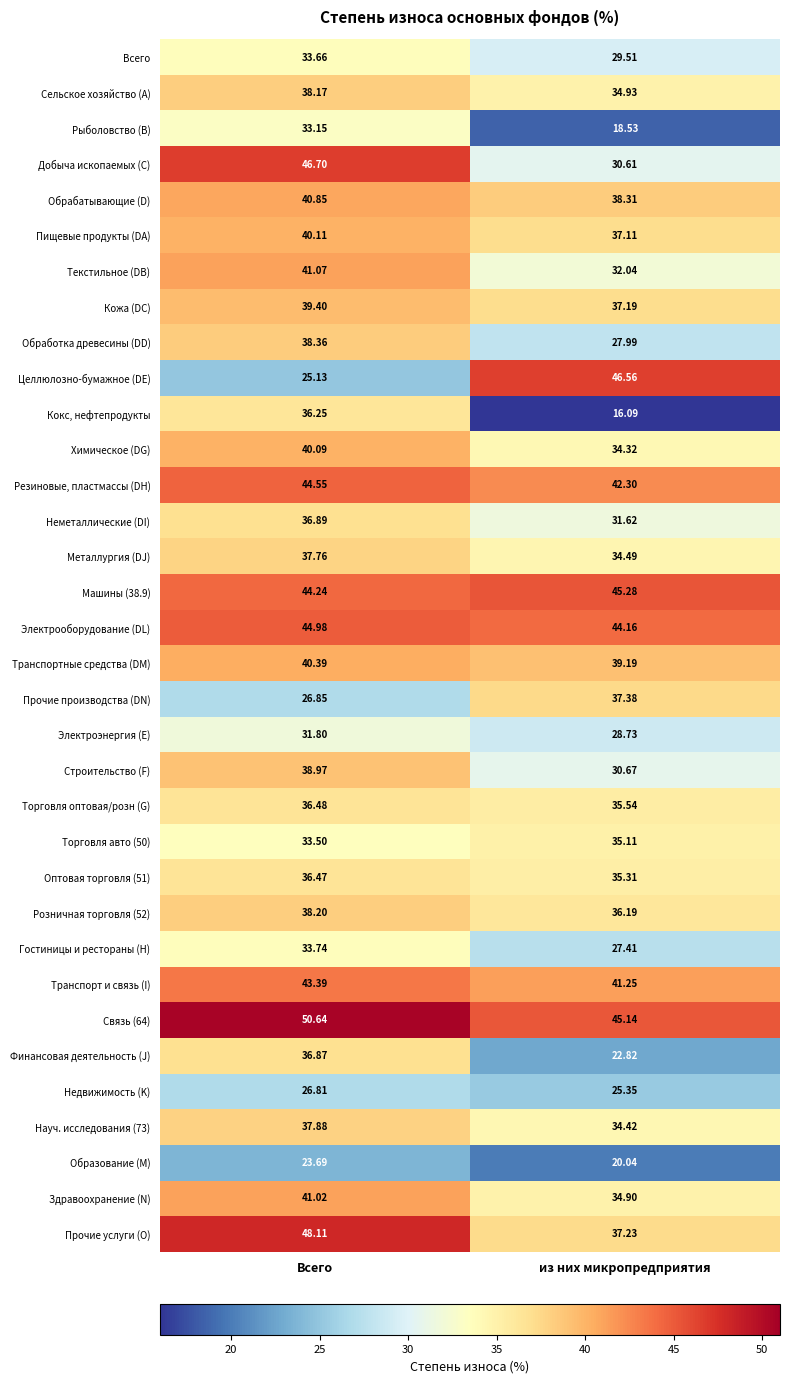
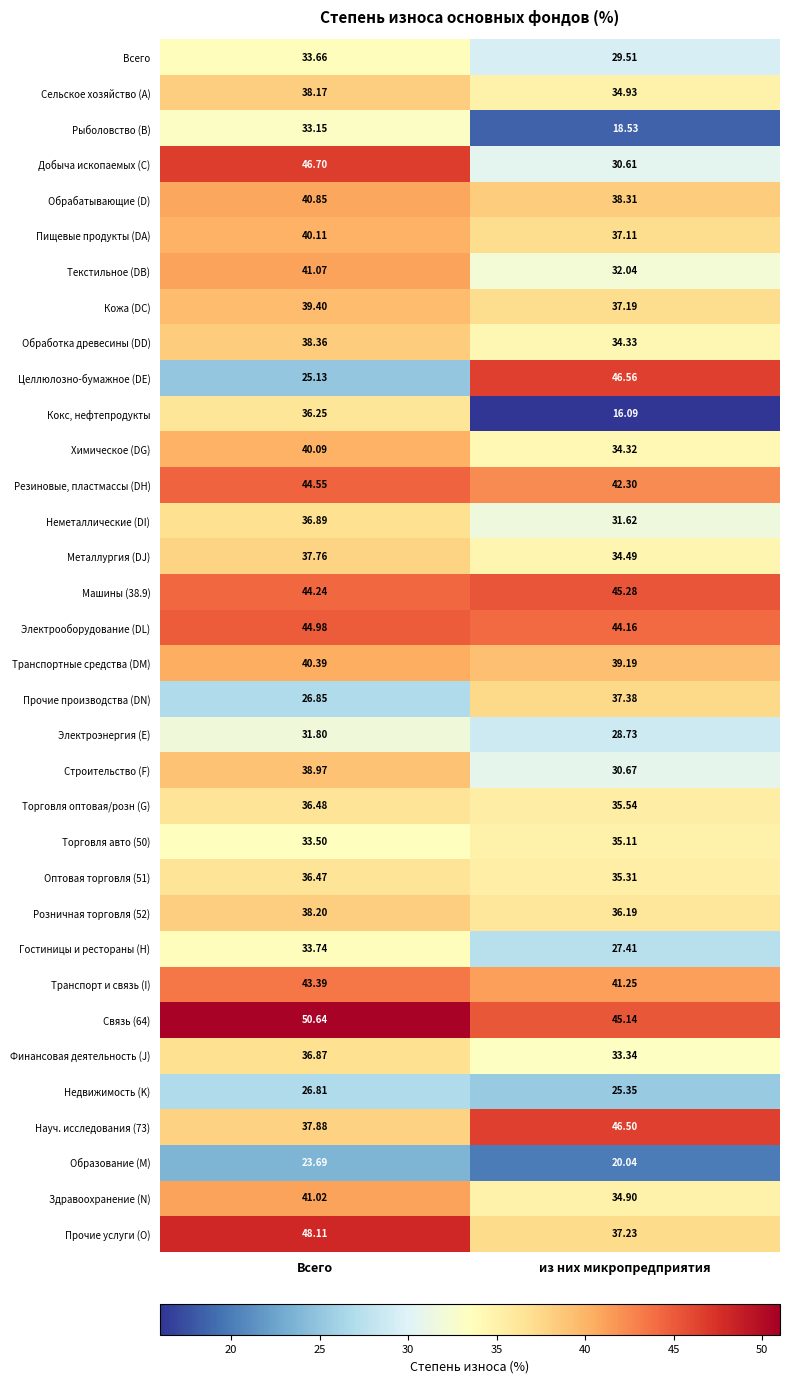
Обработка древесины (DD), из них микропредприятия: 27.99 -> 34.33
Финансовая деятельность (J), из них микропредприятия: 22.82 -> 33.34
Науч. исследования (73), из них микропредприятия: 34.42 -> 46.50
